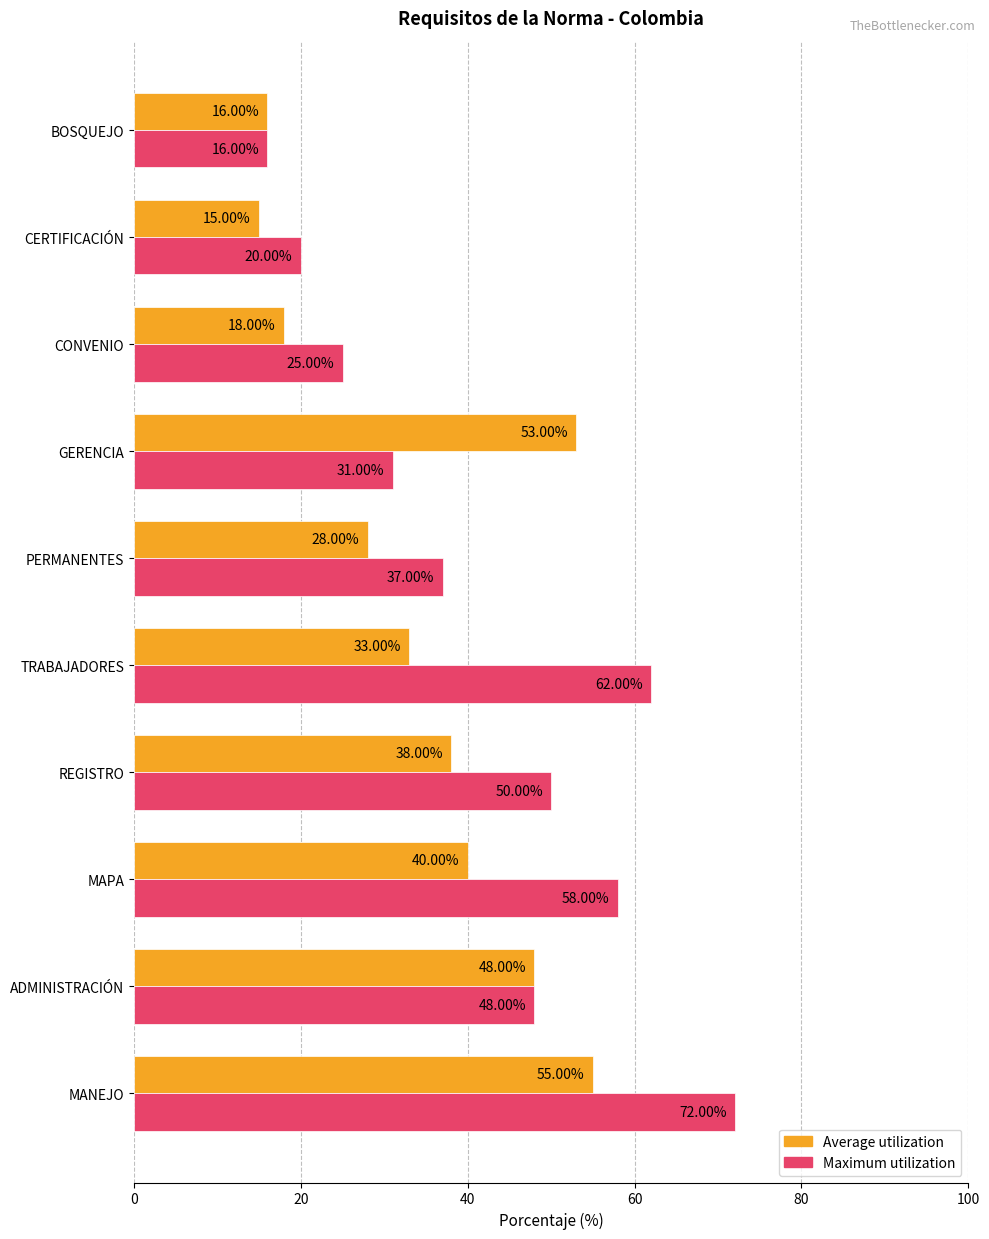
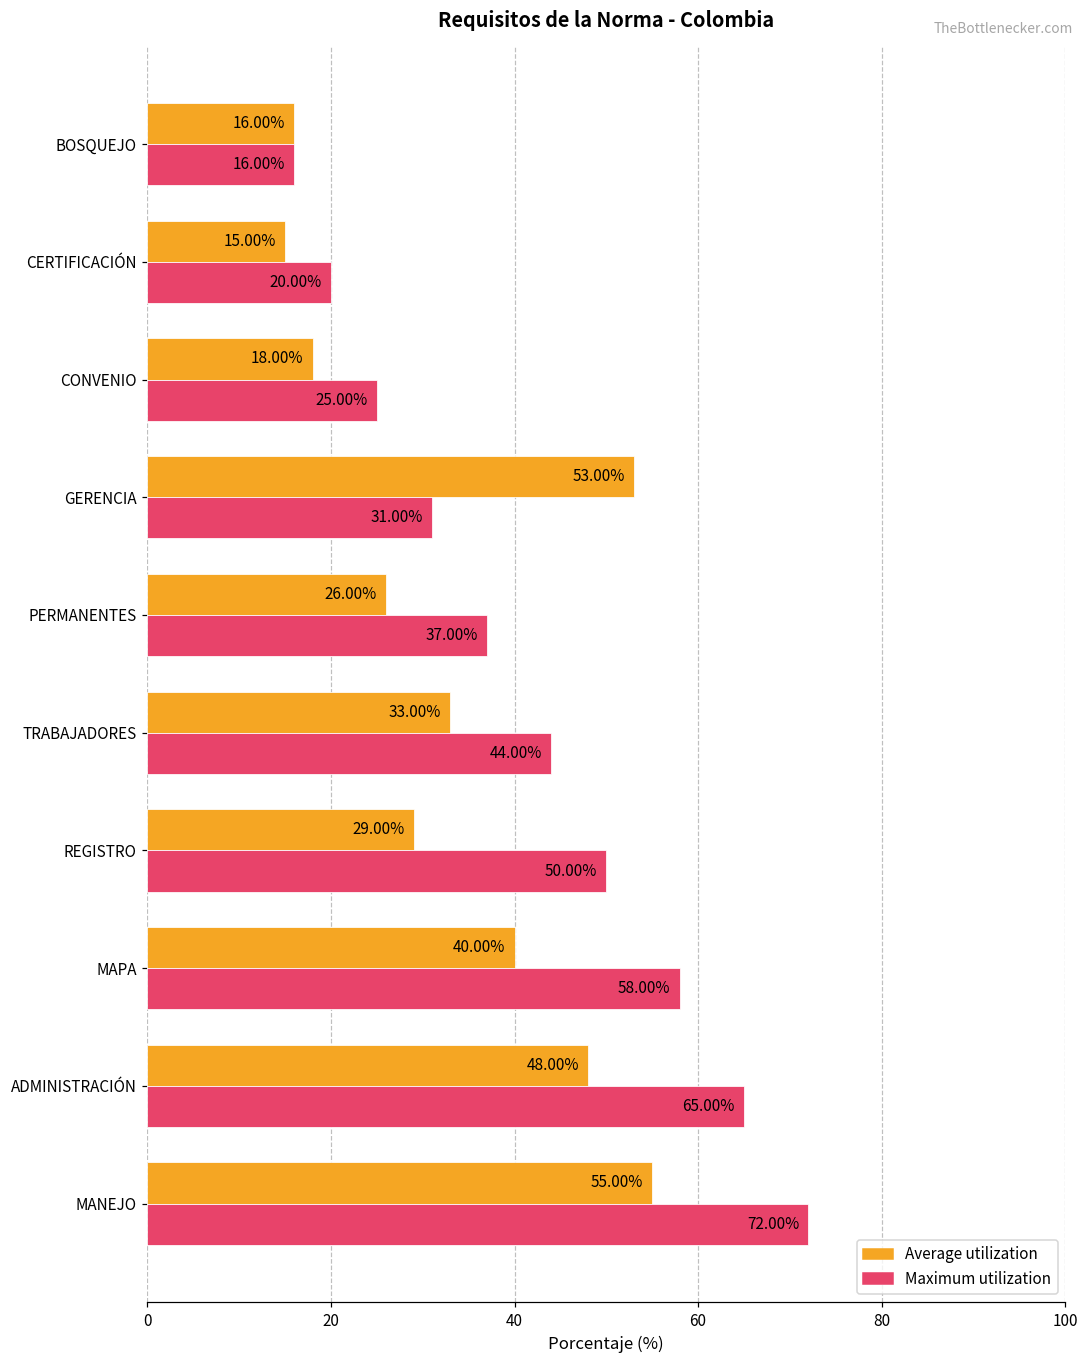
Average utilization, PERMANENTES: 28.00% -> 26.00%
Maximum utilization, TRABAJADORES: 62.00% -> 44.00%
Average utilization, REGISTRO: 38.00% -> 29.00%
Maximum utilization, ADMINISTRACIÓN: 48.00% -> 65.00%
